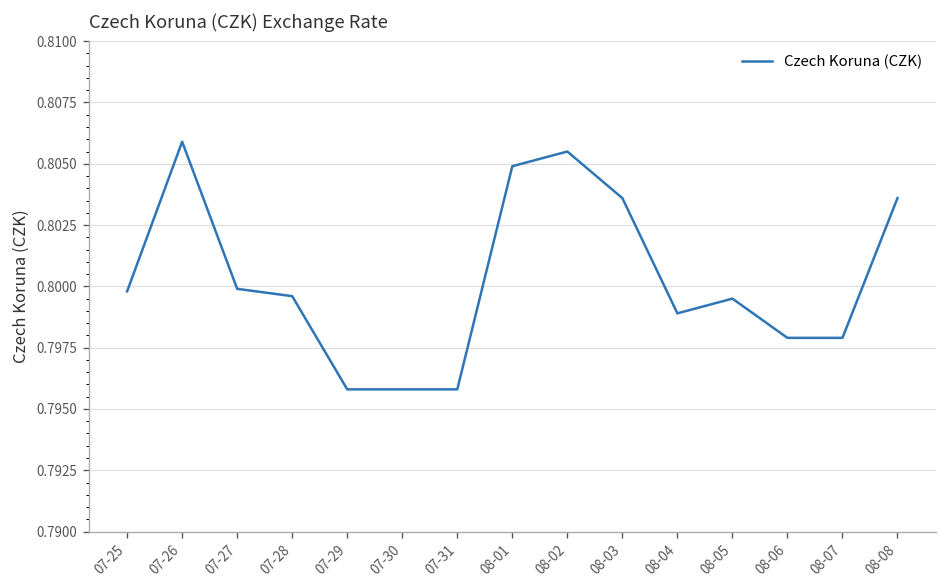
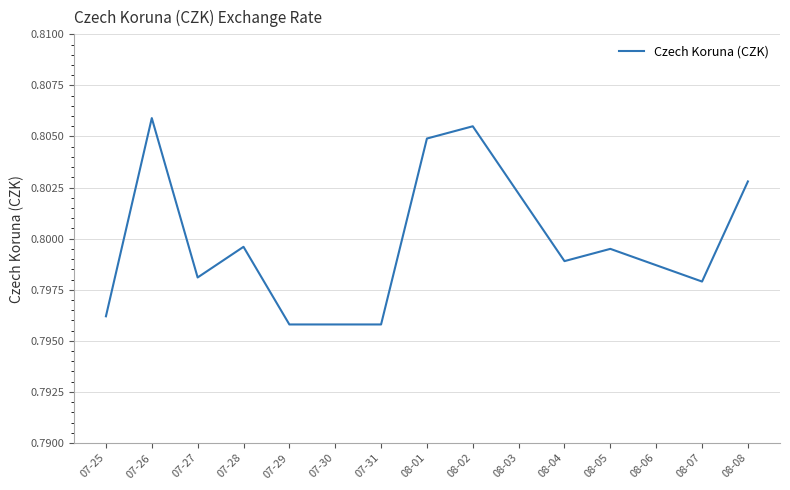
07-25: 0.7998 -> 0.7962
07-27: 0.7999 -> 0.7981
08-03: 0.8036 -> 0.8022
08-06: 0.7979 -> 0.7987
08-08: 0.8036 -> 0.8028
